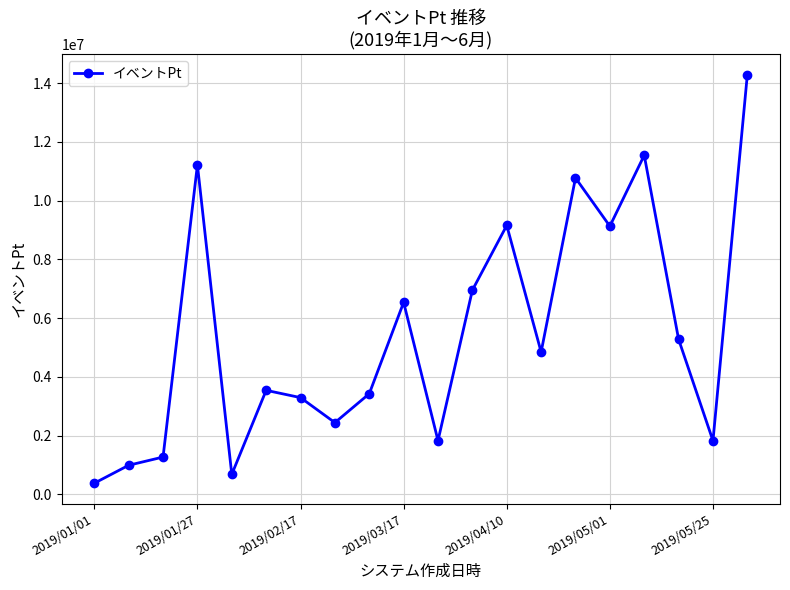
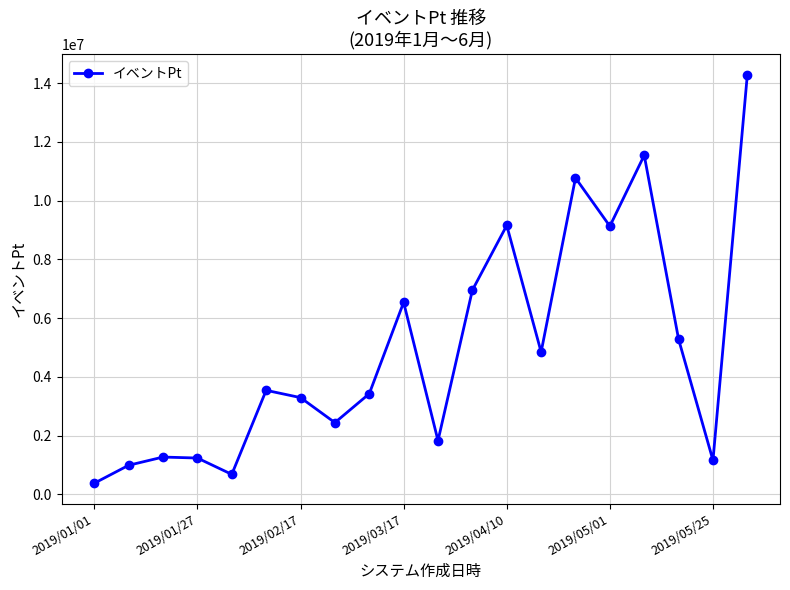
2019/01/27: 11200000 -> 1200000
2019/05/25: 1800000 -> 1200000
